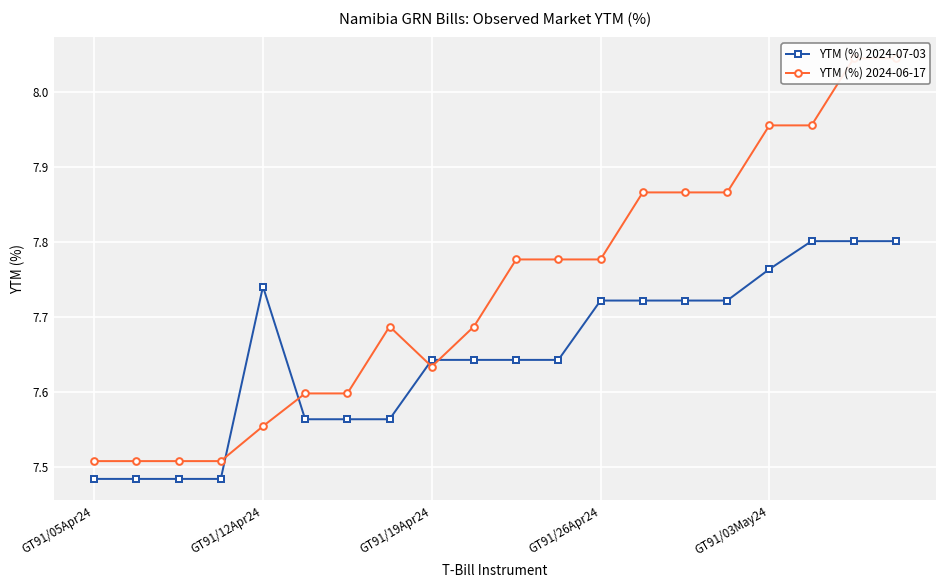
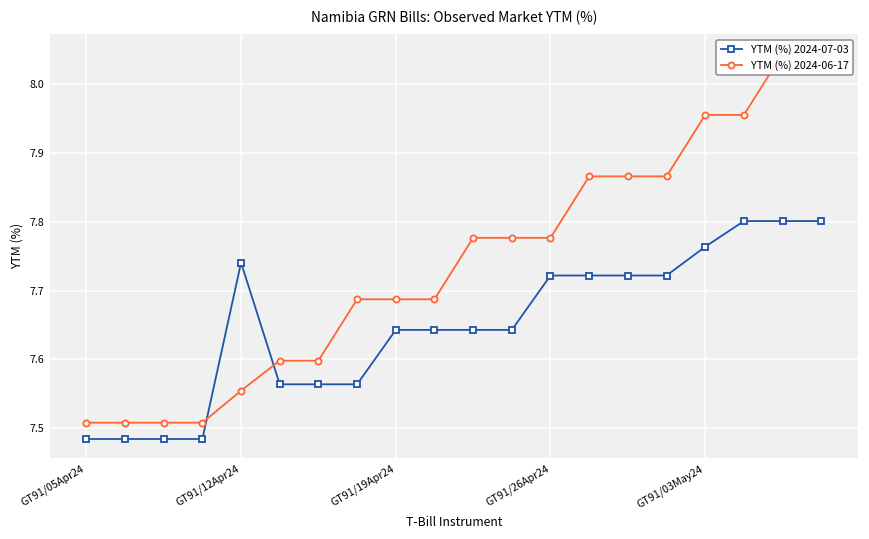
YTM (%) 2024-06-17, GT91/19Apr24: 7.63 -> 7.69
